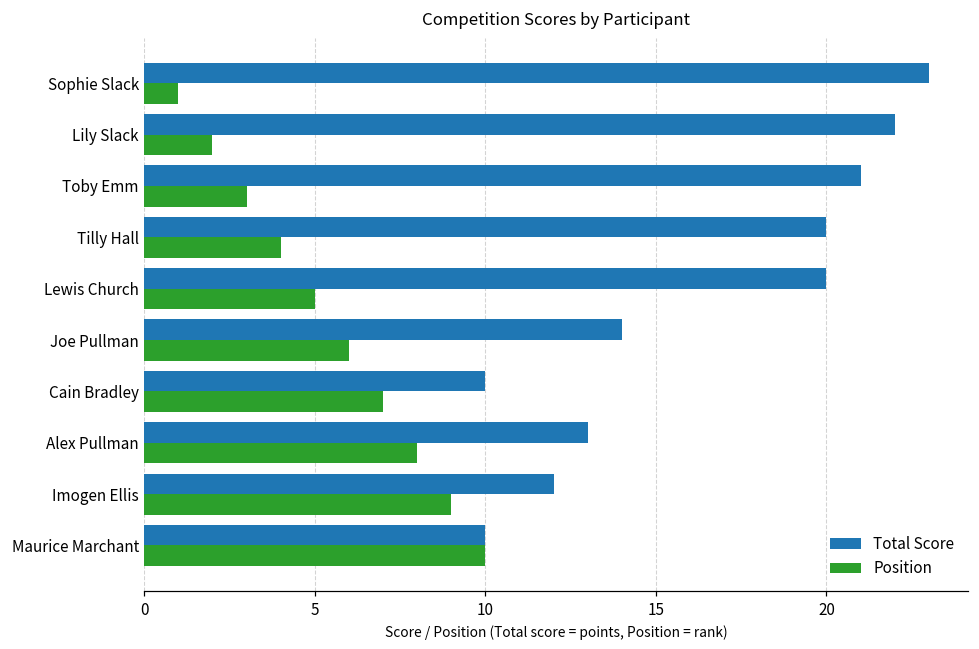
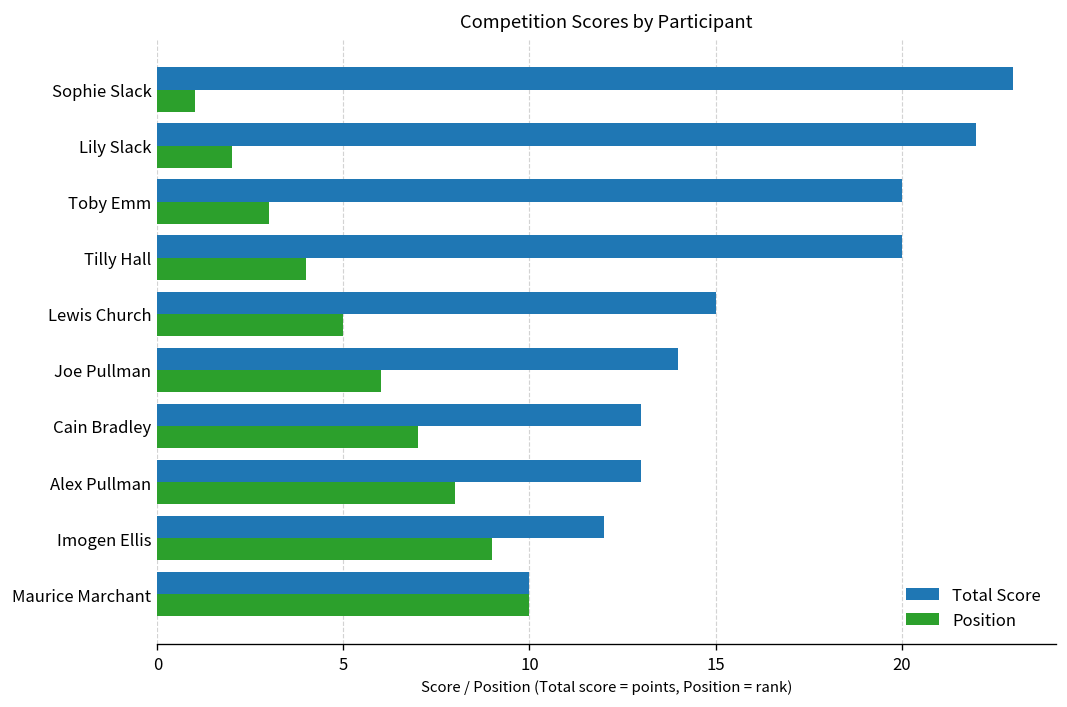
Total Score, Toby Emm: 21 -> 20
Total Score, Lewis Church: 20 -> 15
Total Score, Cain Bradley: 10 -> 13
